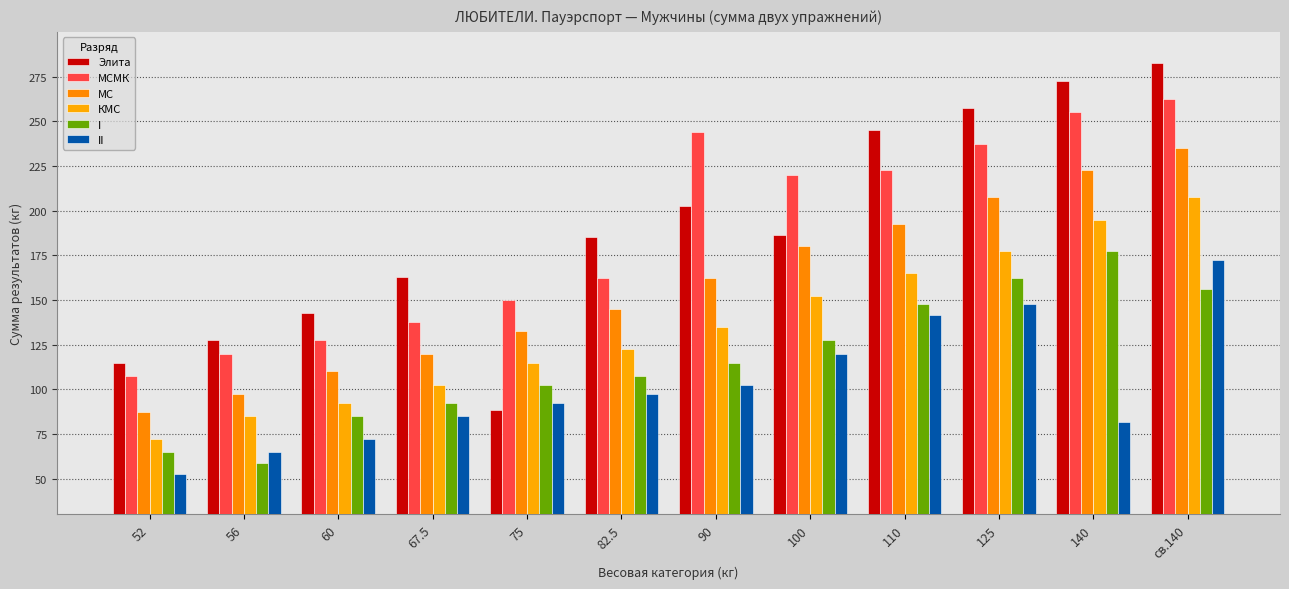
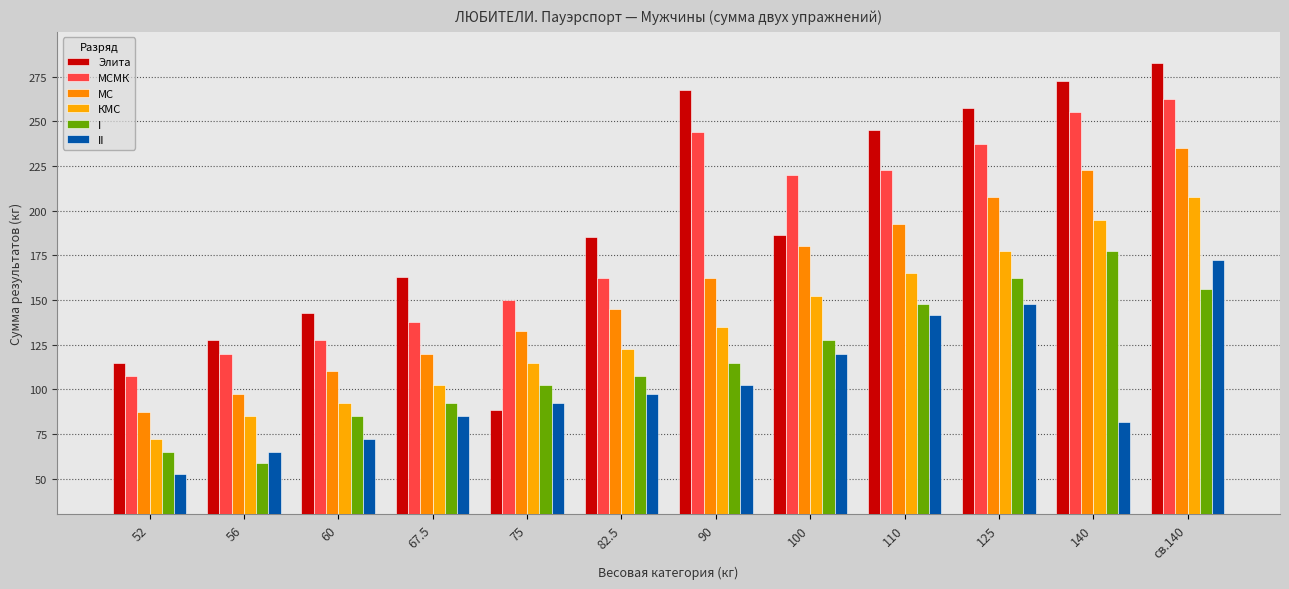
Элита, 90: 203 -> 267
